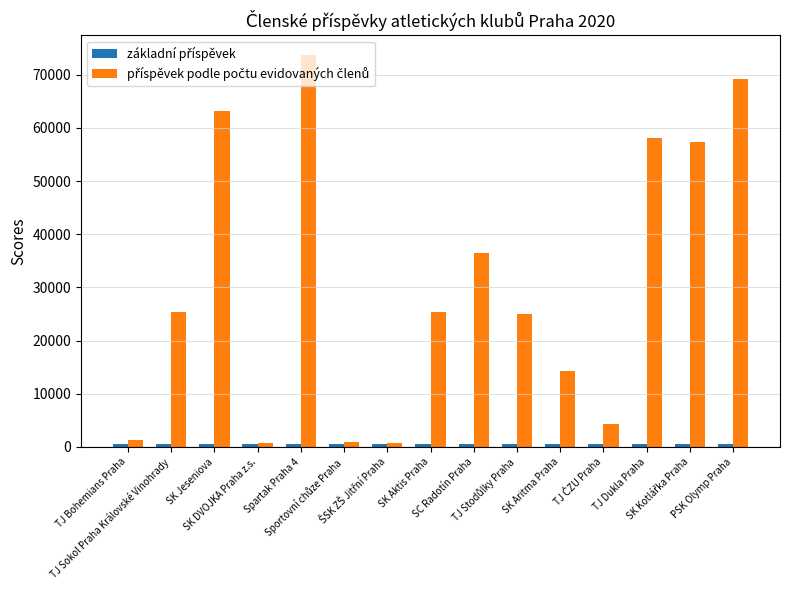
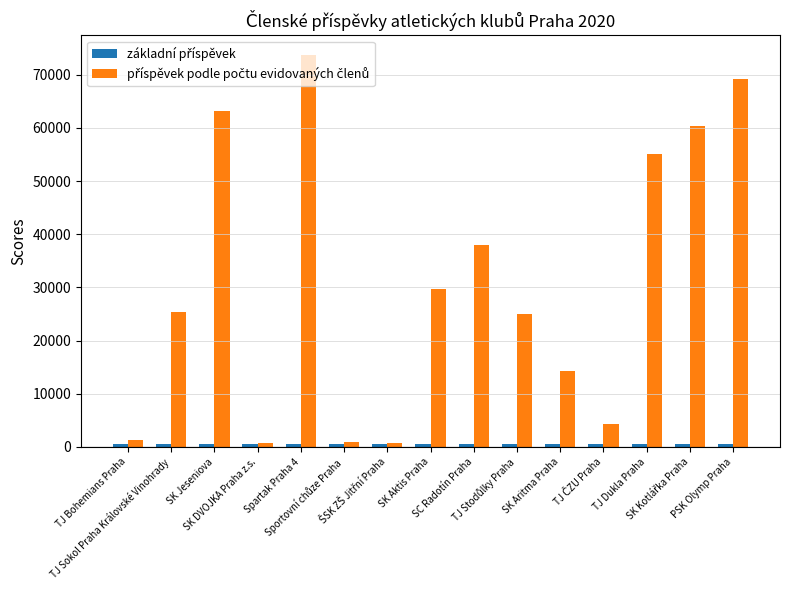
příspěvek podle počtu evidovaných členů, SK Aktis Praha: 25000 -> 30000
příspěvek podle počtu evidovaných členů, SC Radotín Praha: 36000 -> 38000
příspěvek podle počtu evidovaných členů, TJ Dukla Praha: 58000 -> 55000
příspěvek podle počtu evidovaných členů, SK Kotlářka Praha: 57000 -> 60000
